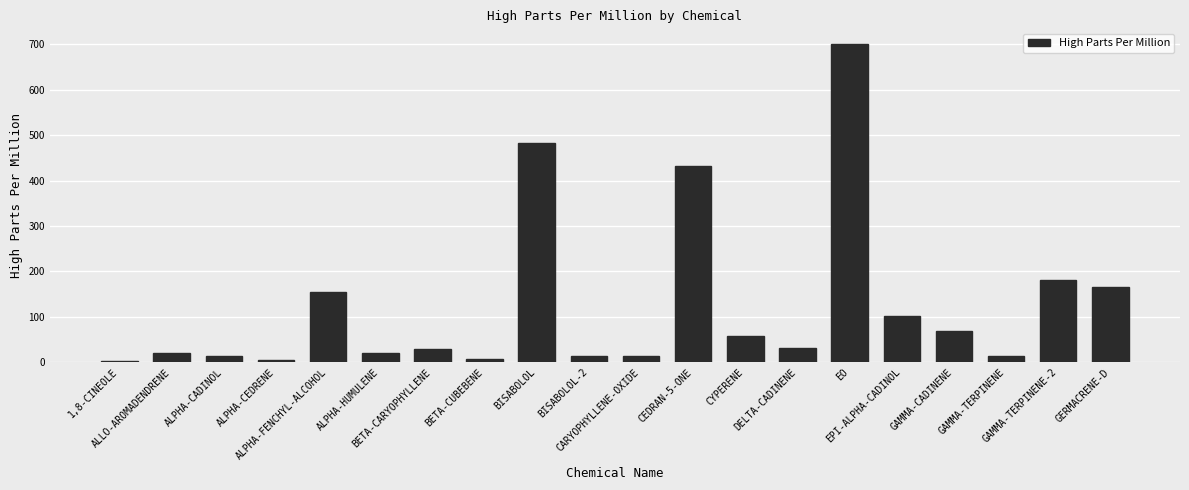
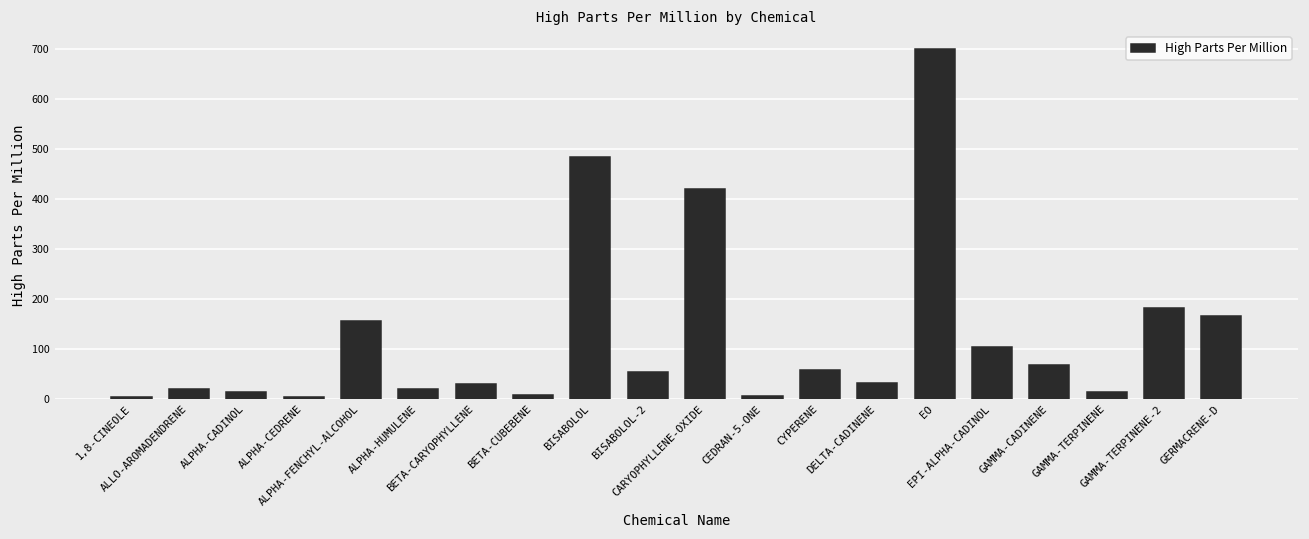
BISABOLOL-2: 10 -> 50
CARYOPHYLLENE-OXIDE: 10 -> 420
CEDRAN-5-ONE: 430 -> 10
